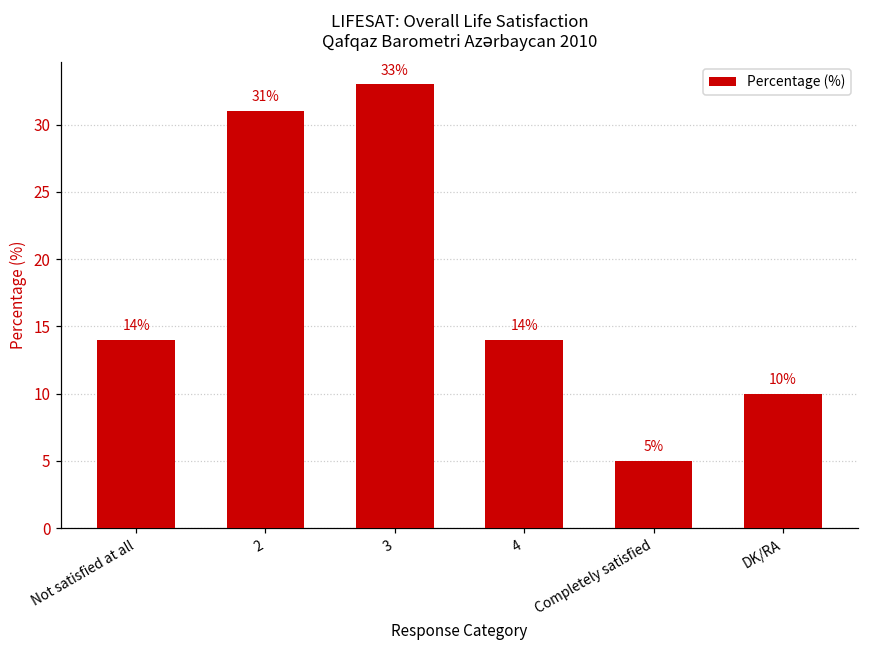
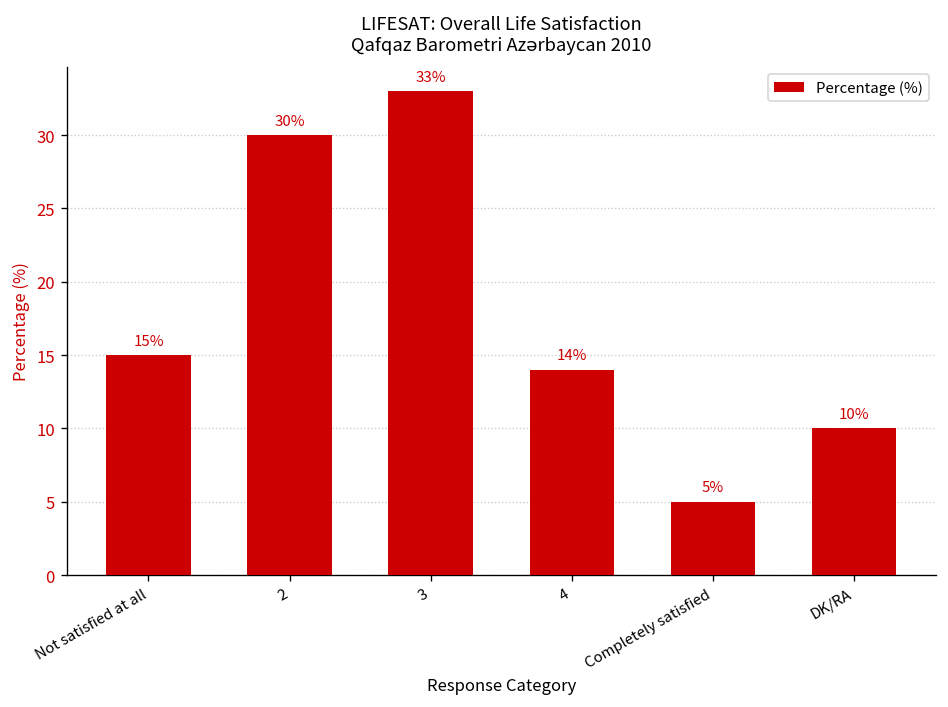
Not satisfied at all: 14% -> 15%
2: 31% -> 30%
